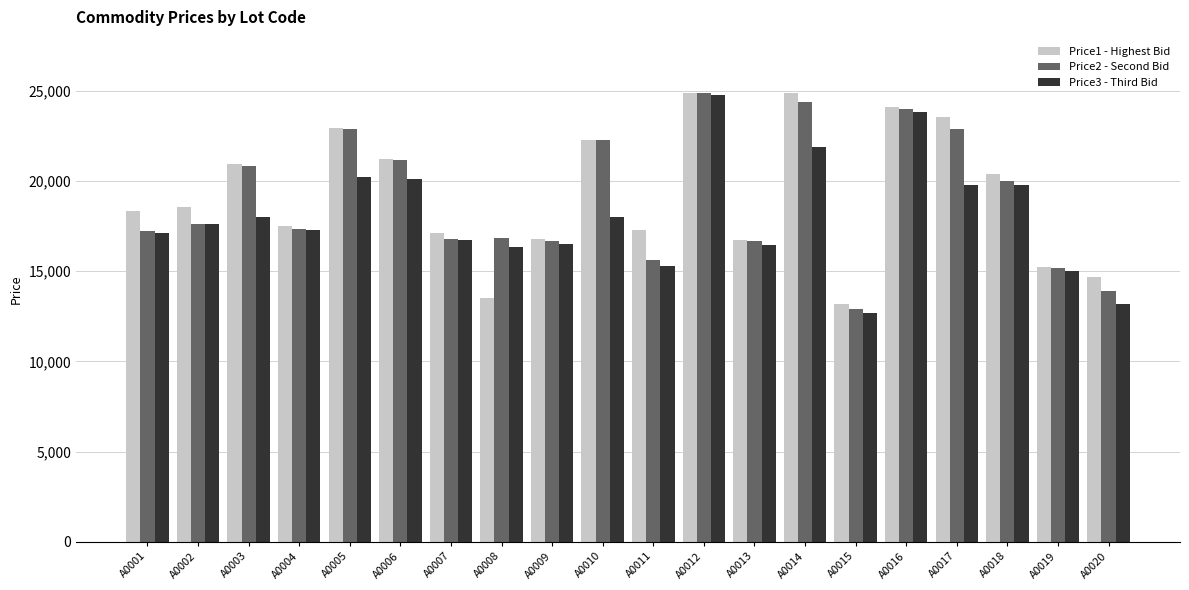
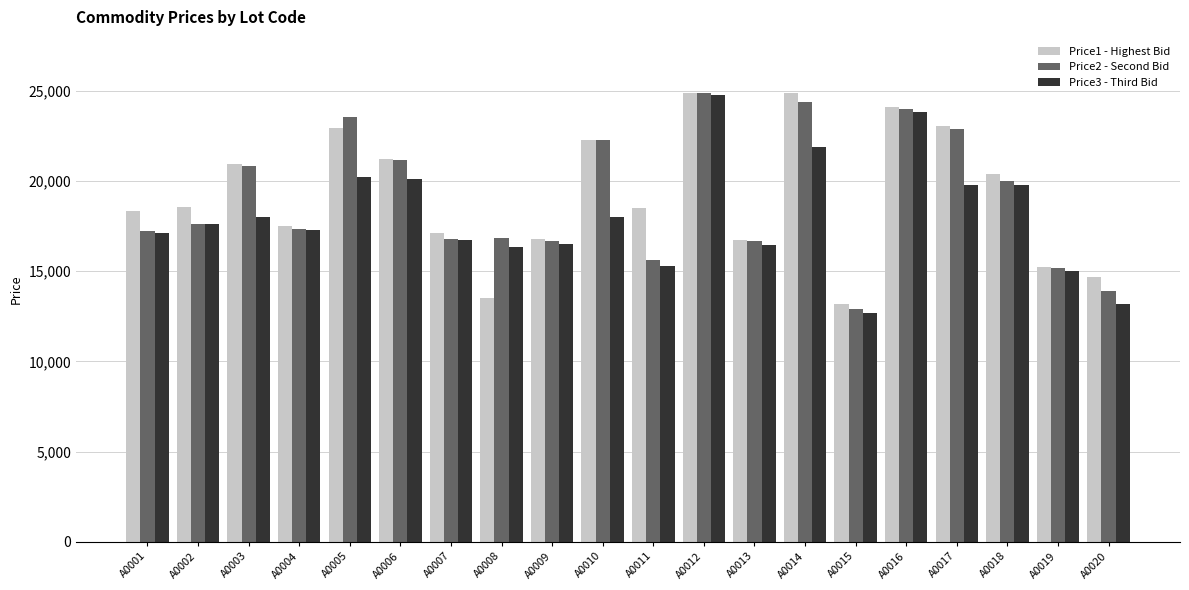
Price2 - Second Bid, A0005: 22,900 -> 23,500
Price1 - Highest Bid, A0011: 17,300 -> 18,500
Price1 - Highest Bid, A0017: 23,600 -> 23,100
